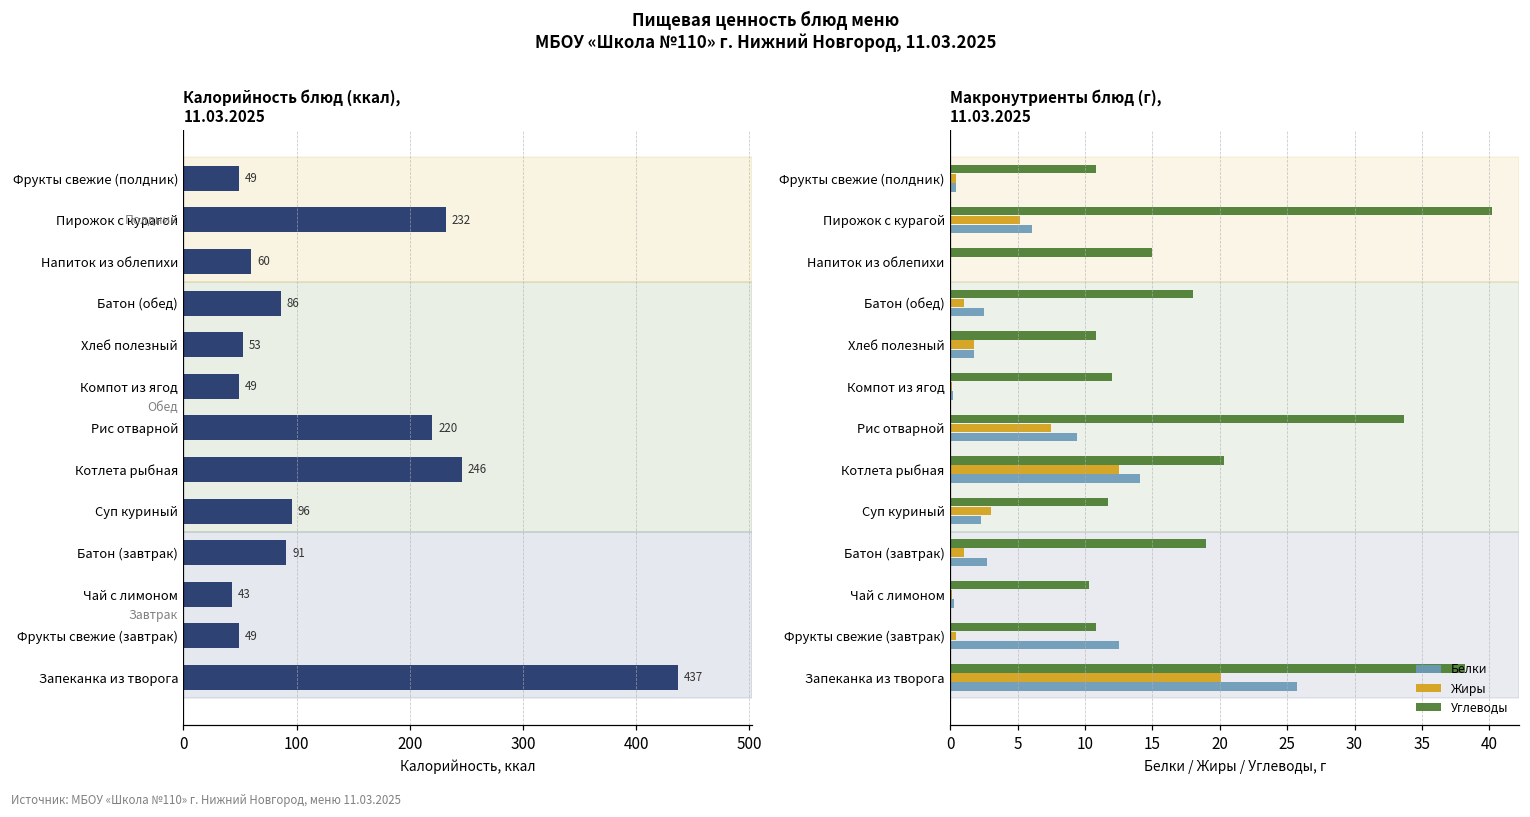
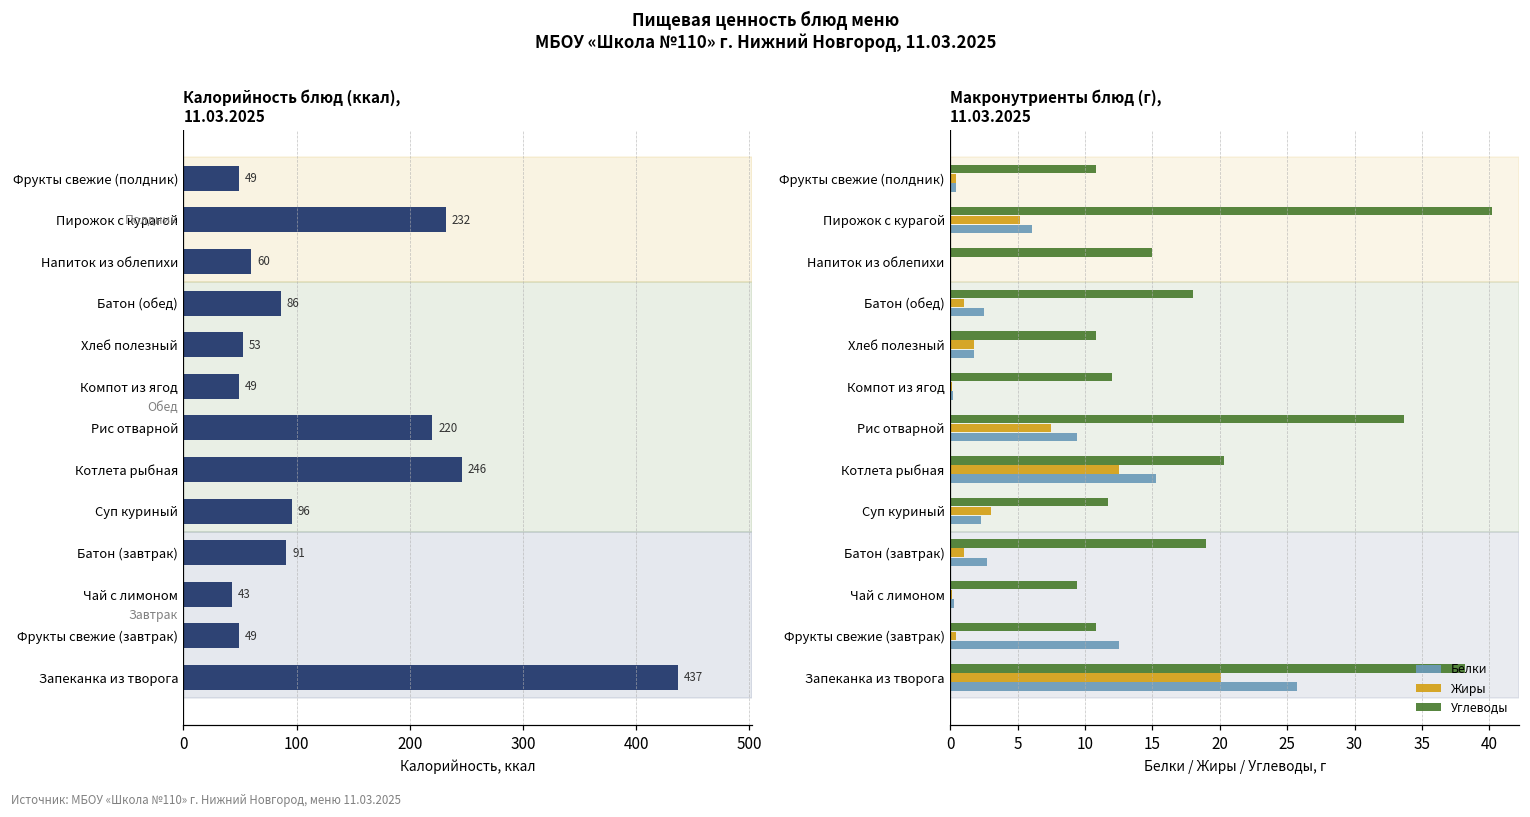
Макронутриенты блюд (г), 11.03.2025, Белки, Котлета рыбная: 14.1 -> 15.3
Макронутриенты блюд (г), 11.03.2025, Углеводы, Чай с лимоном: 10.3 -> 9.4
